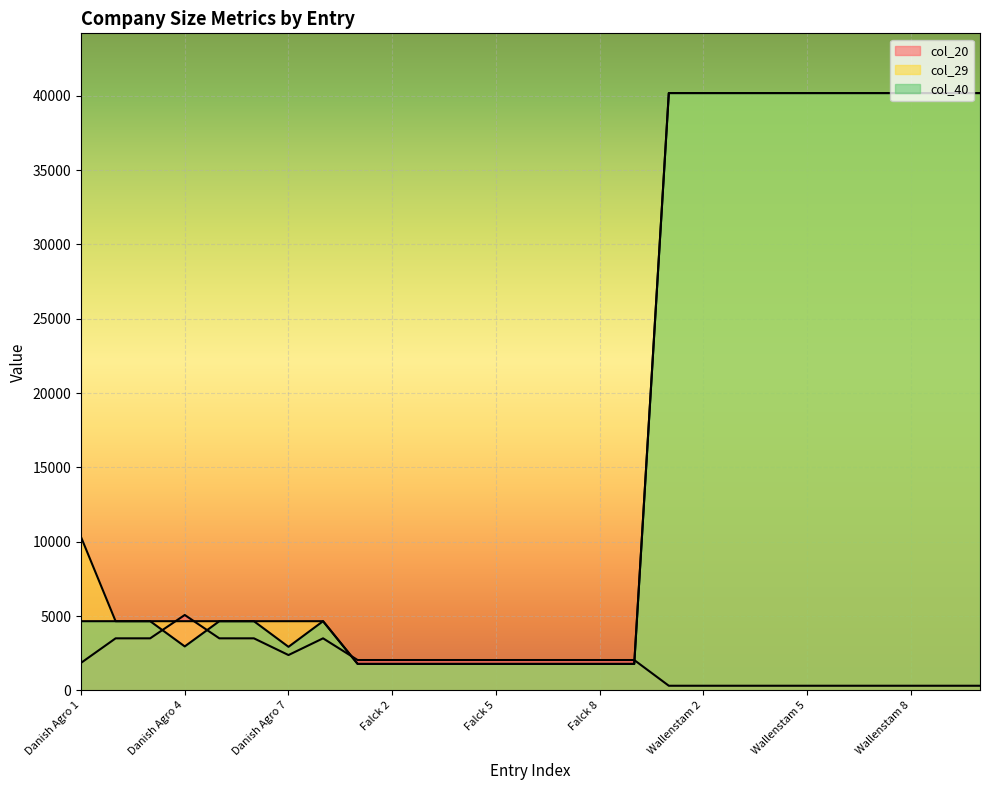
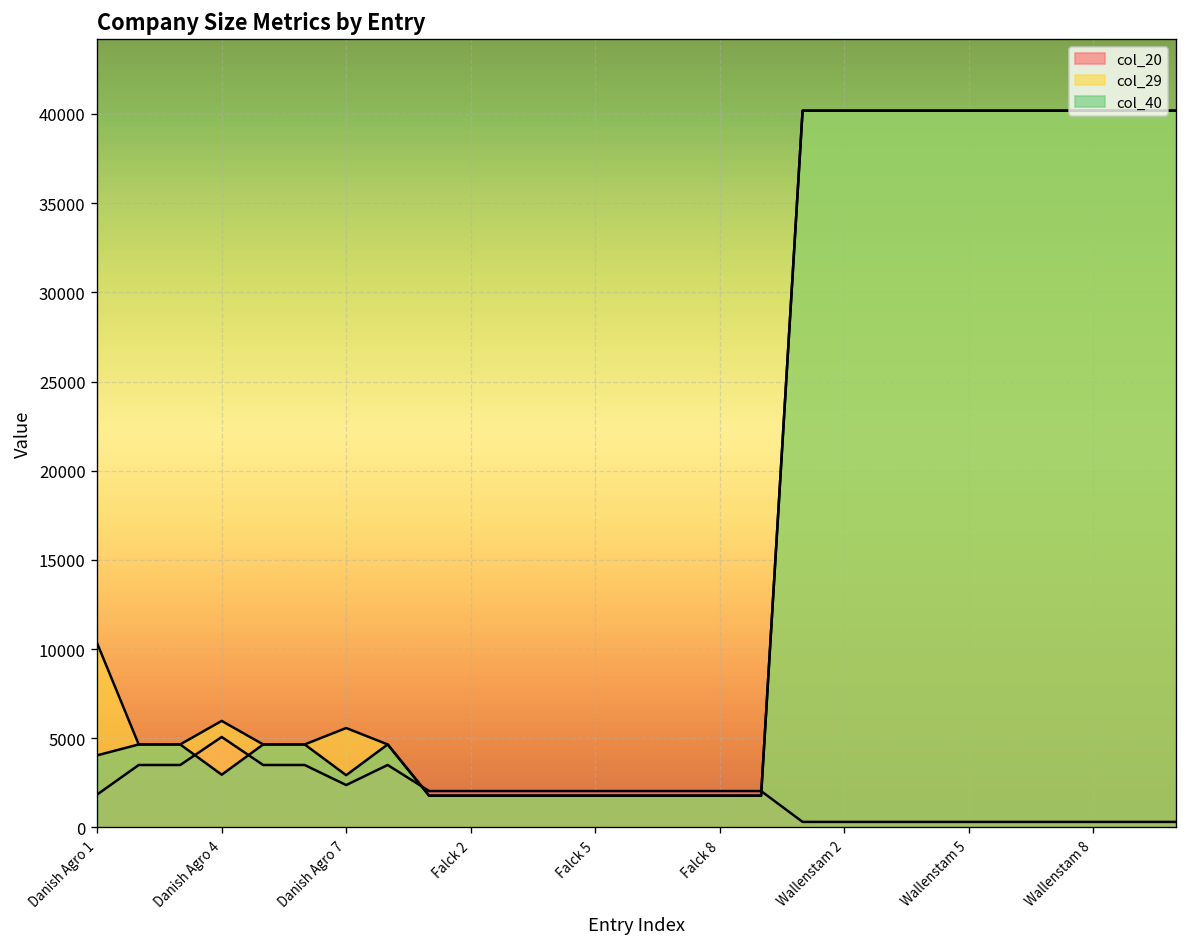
col_40, Danish Agro 1: 4700 -> 4000
col_29, Danish Agro 4: 4700 -> 6000
col_29, Danish Agro 7: 4700 -> 5600
